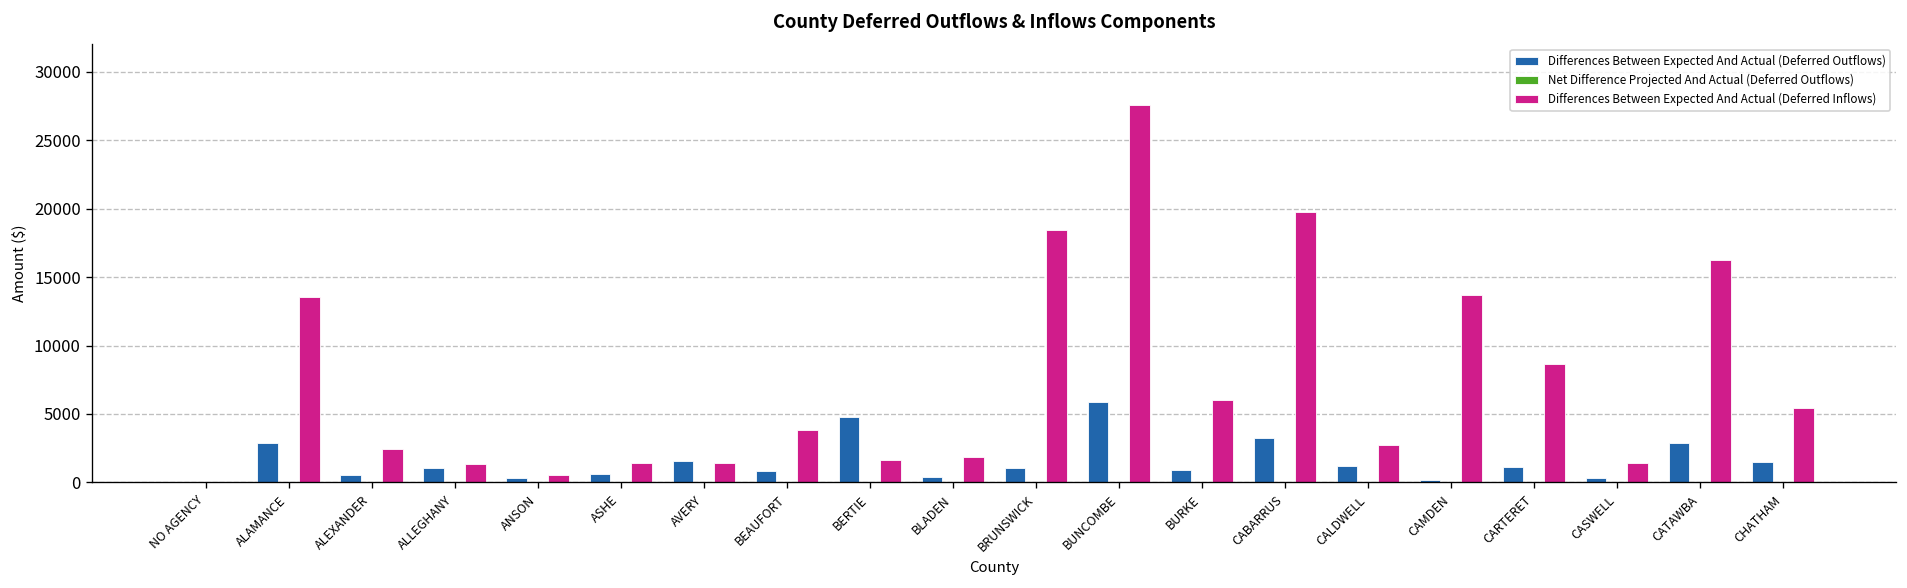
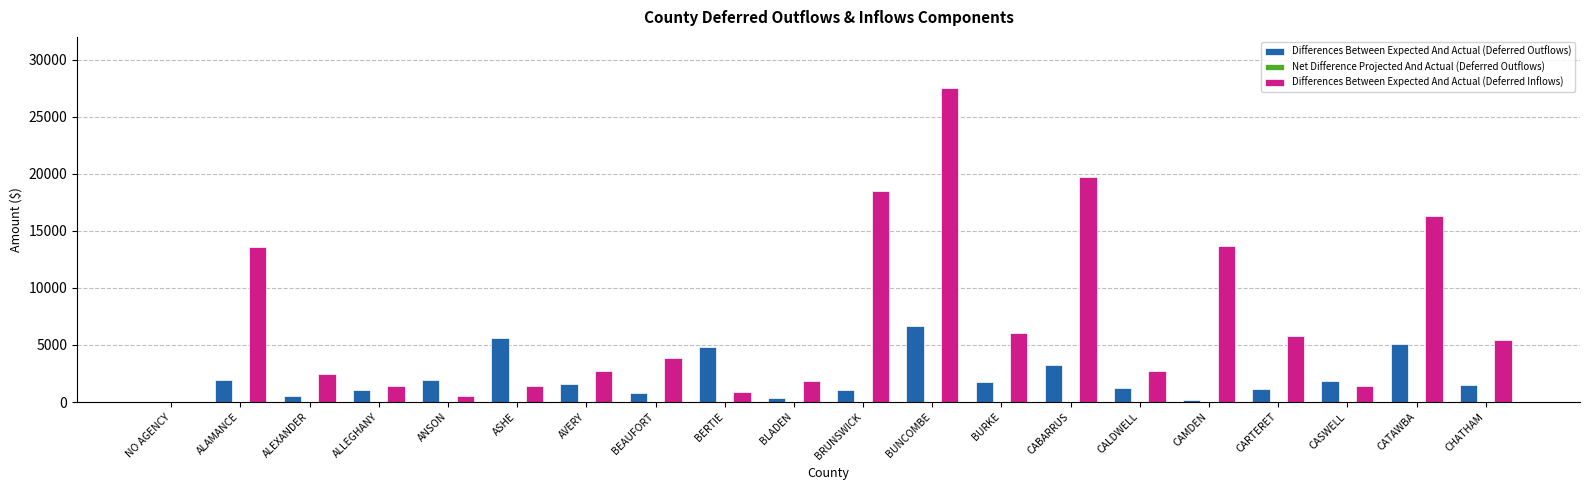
Differences Between Expected And Actual (Deferred Outflows), ALAMANCE: 2900 -> 1900
Differences Between Expected And Actual (Deferred Outflows), ANSON: 300 -> 2000
Differences Between Expected And Actual (Deferred Outflows), ASHE: 600 -> 5600
Differences Between Expected And Actual (Deferred Inflows), AVERY: 1400 -> 2700
Differences Between Expected And Actual (Deferred Inflows), BERTIE: 1600 -> 900
Differences Between Expected And Actual (Deferred Outflows), BUNCOMBE: 5800 -> 6600
Differences Between Expected And Actual (Deferred Outflows), BURKE: 900 -> 1700
Differences Between Expected And Actual (Deferred Inflows), CARTERET: 8600 -> 5800
Differences Between Expected And Actual (Deferred Outflows), CASWELL: 300 -> 1900
Differences Between Expected And Actual (Deferred Outflows), CATAWBA: 2900 -> 5100
